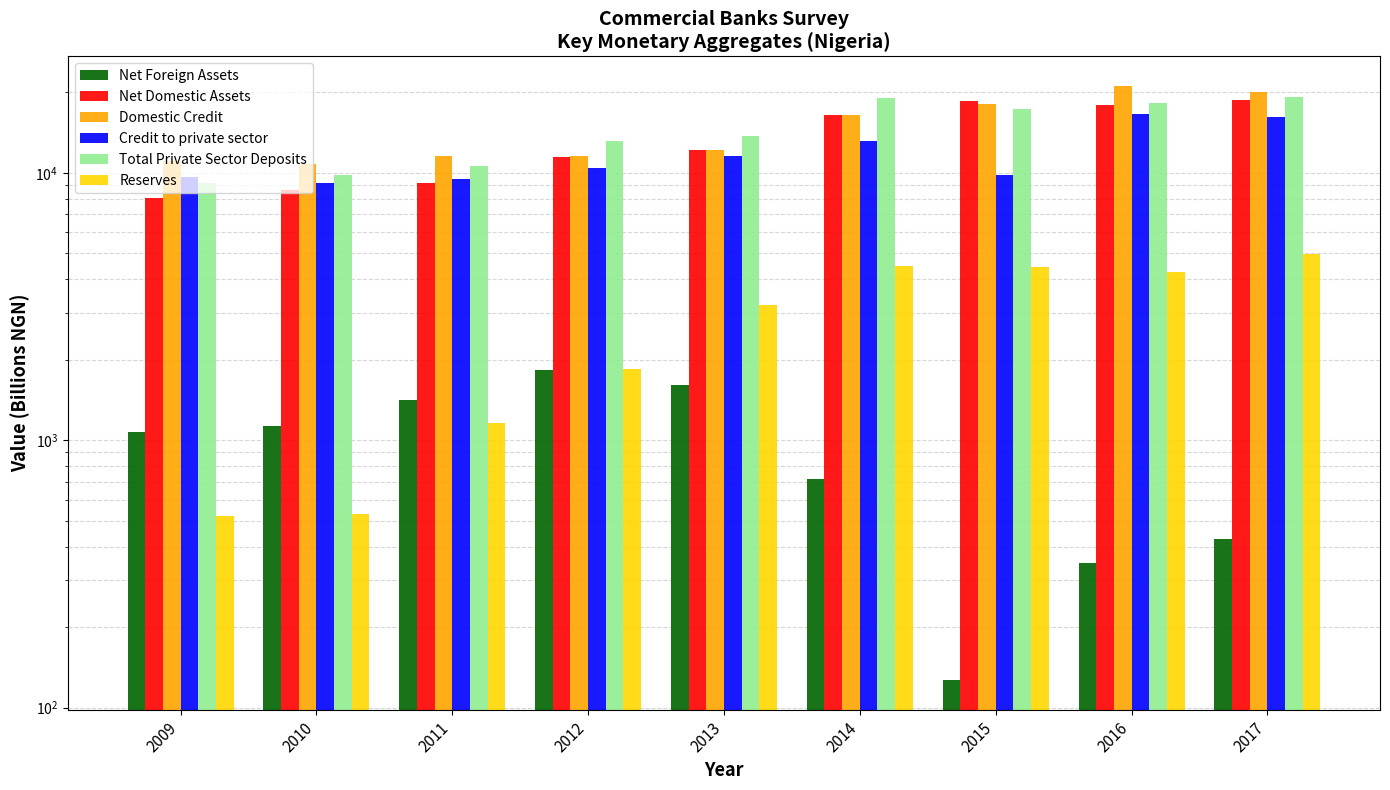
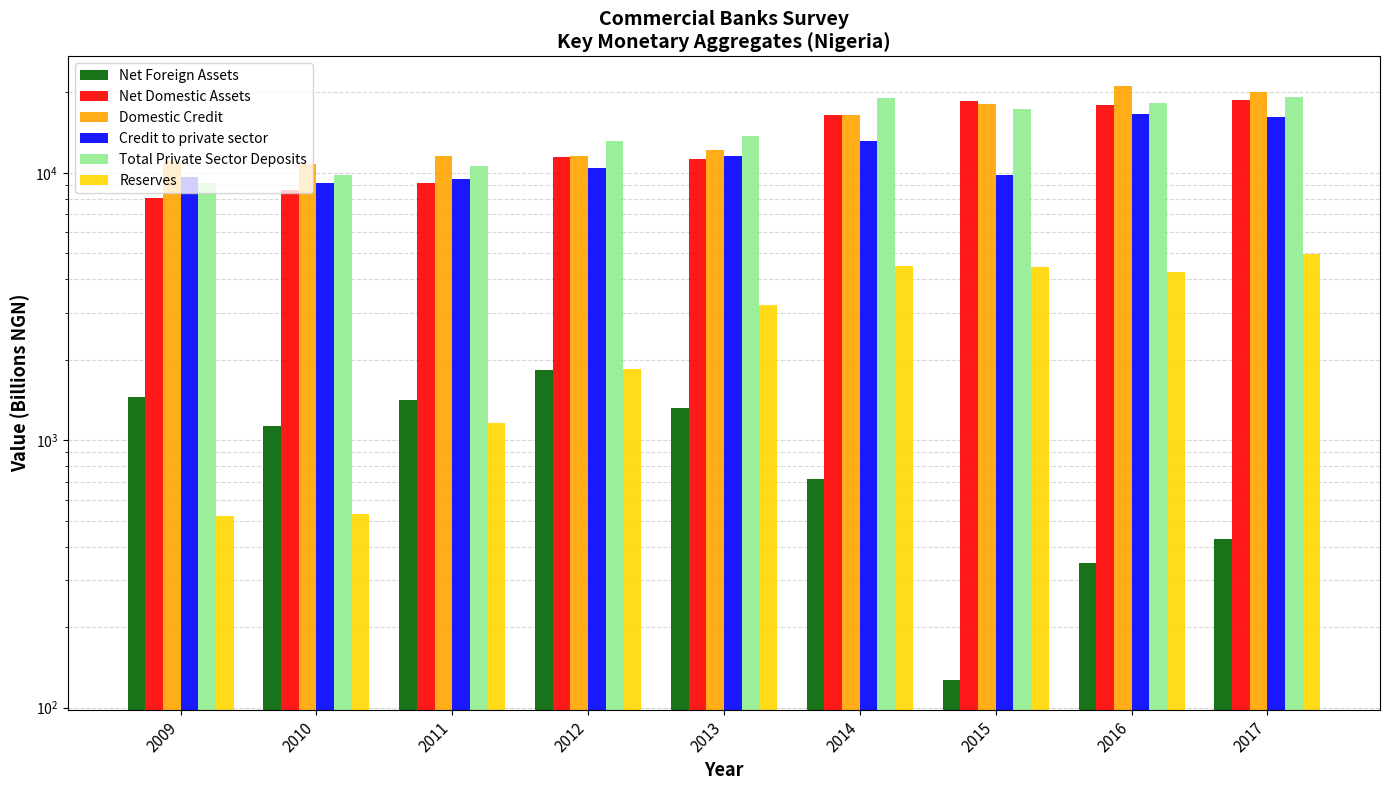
Net Foreign Assets, 2009: 1070 -> 1500
Net Foreign Assets, 2013: 1600 -> 1300
Net Domestic Assets, 2013: 12000 -> 11300
